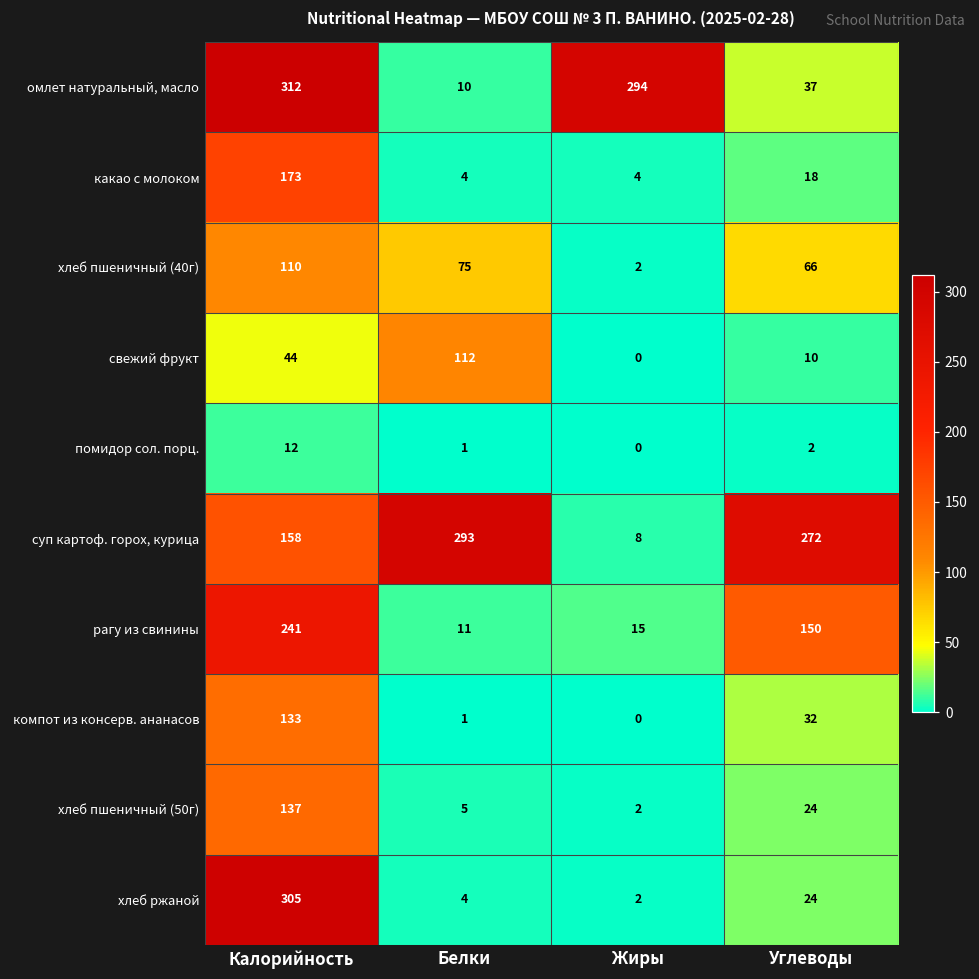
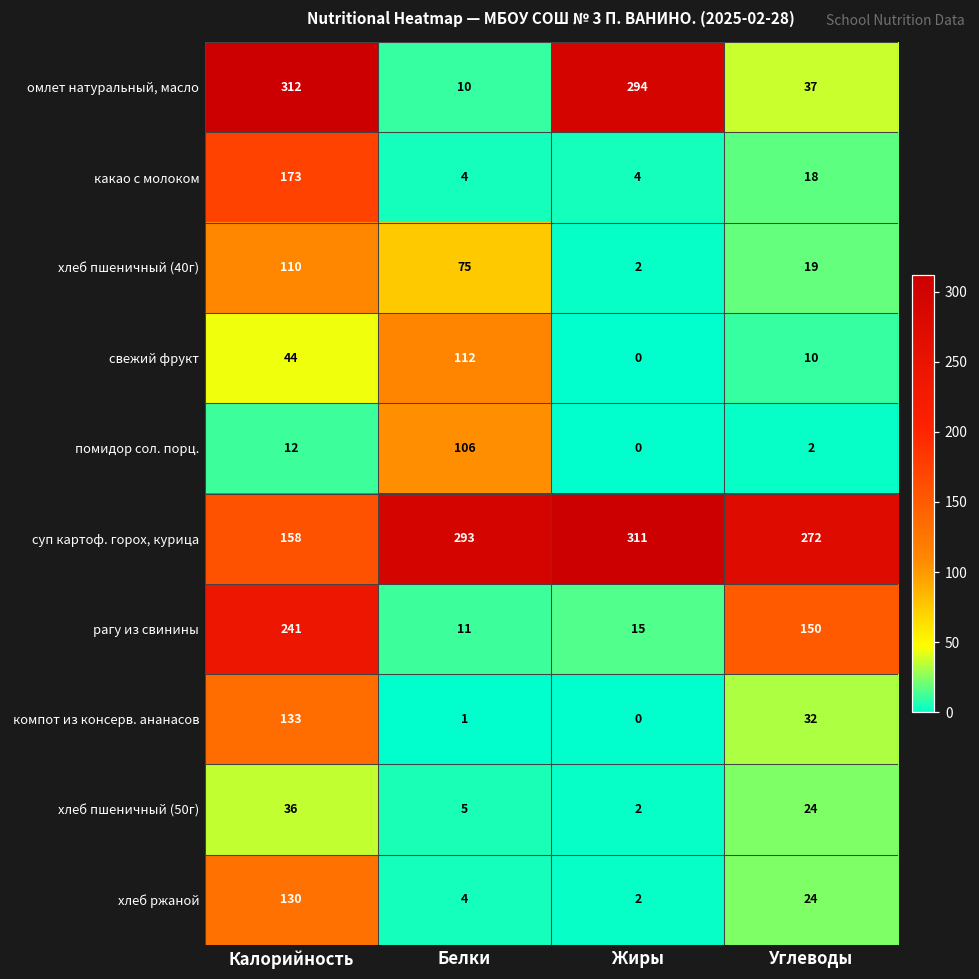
хлеб пшеничный (40г), Углеводы: 66 -> 19
помидор сол. порц., Белки: 1 -> 106
суп картоф. горох, курица, Жиры: 8 -> 311
хлеб пшеничный (50г), Калорийность: 137 -> 36
хлеб ржаной, Калорийность: 305 -> 130
